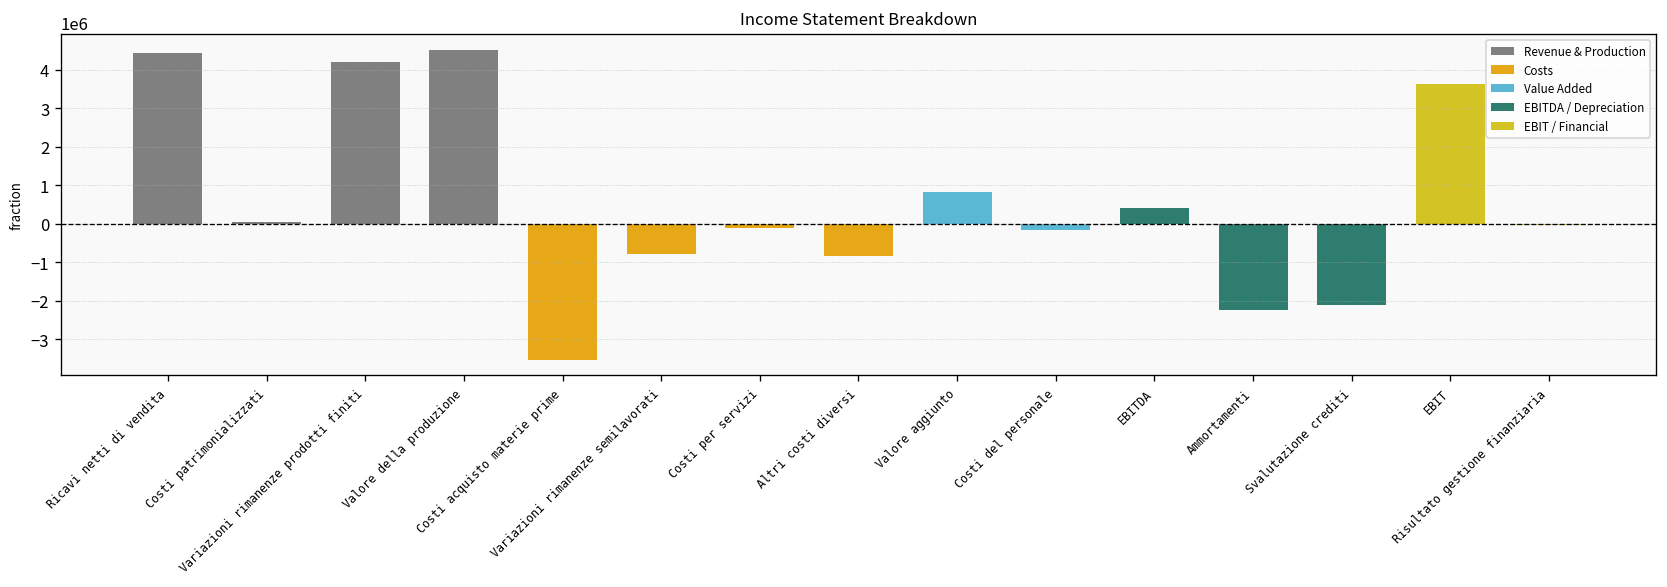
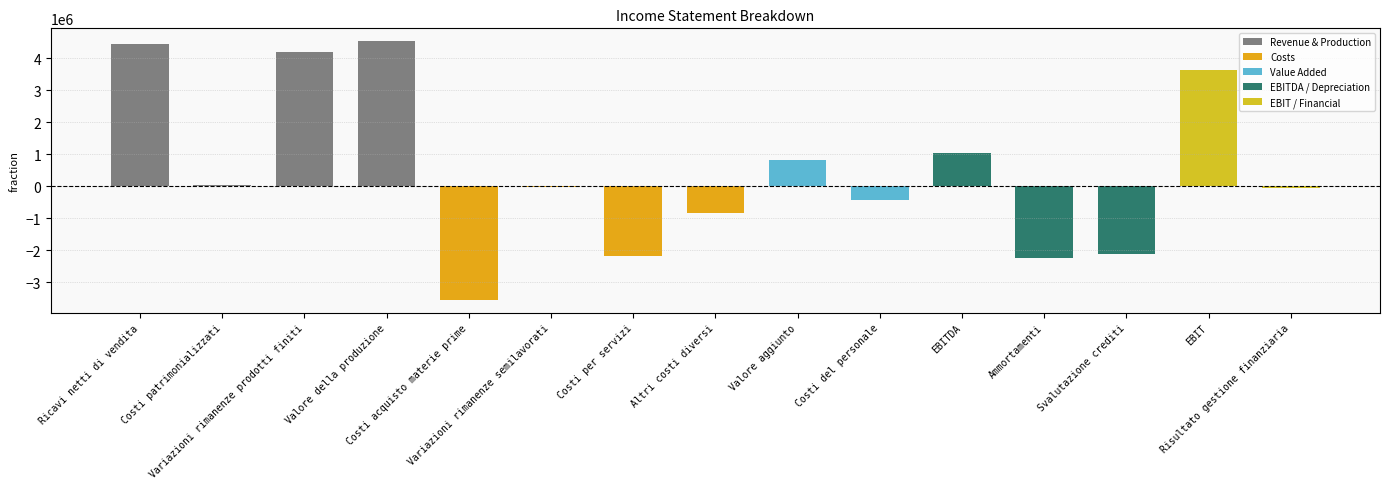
Variazioni rimanenze semilavorati: -800000 -> 0
Costi per servizi: -100000 -> -2200000
Costi del personale: -200000 -> -400000
EBITDA: 400000 -> 1000000
